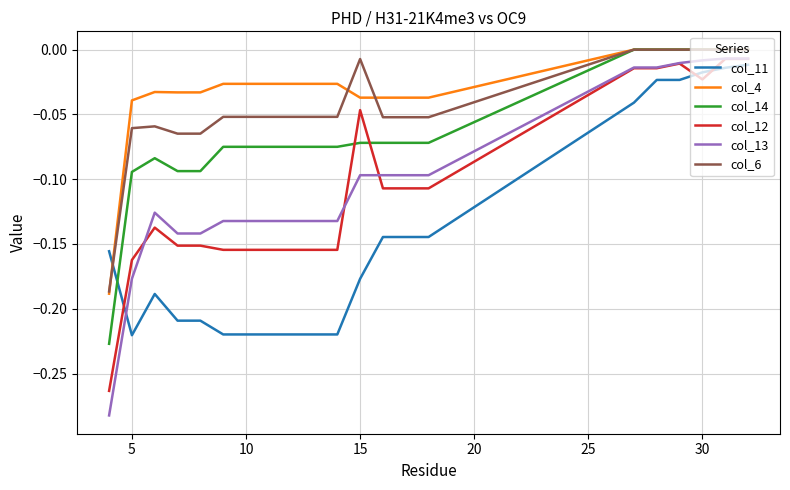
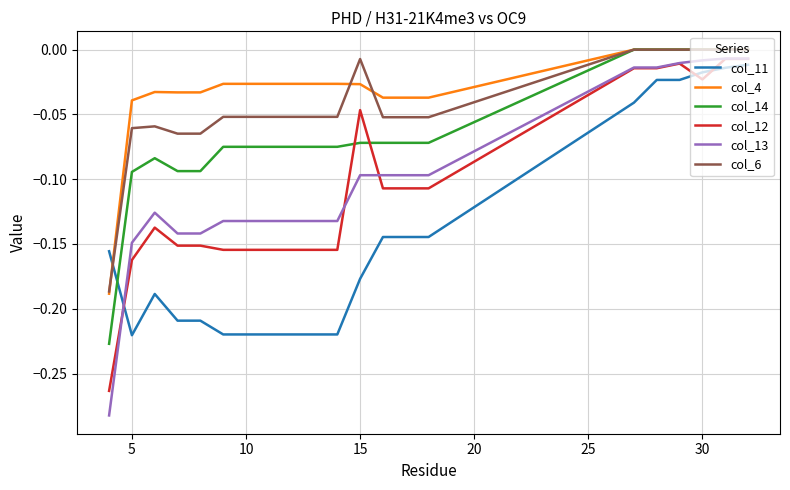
col_13, 5: -0.177 -> -0.149
col_4, 15: -0.037 -> -0.027
